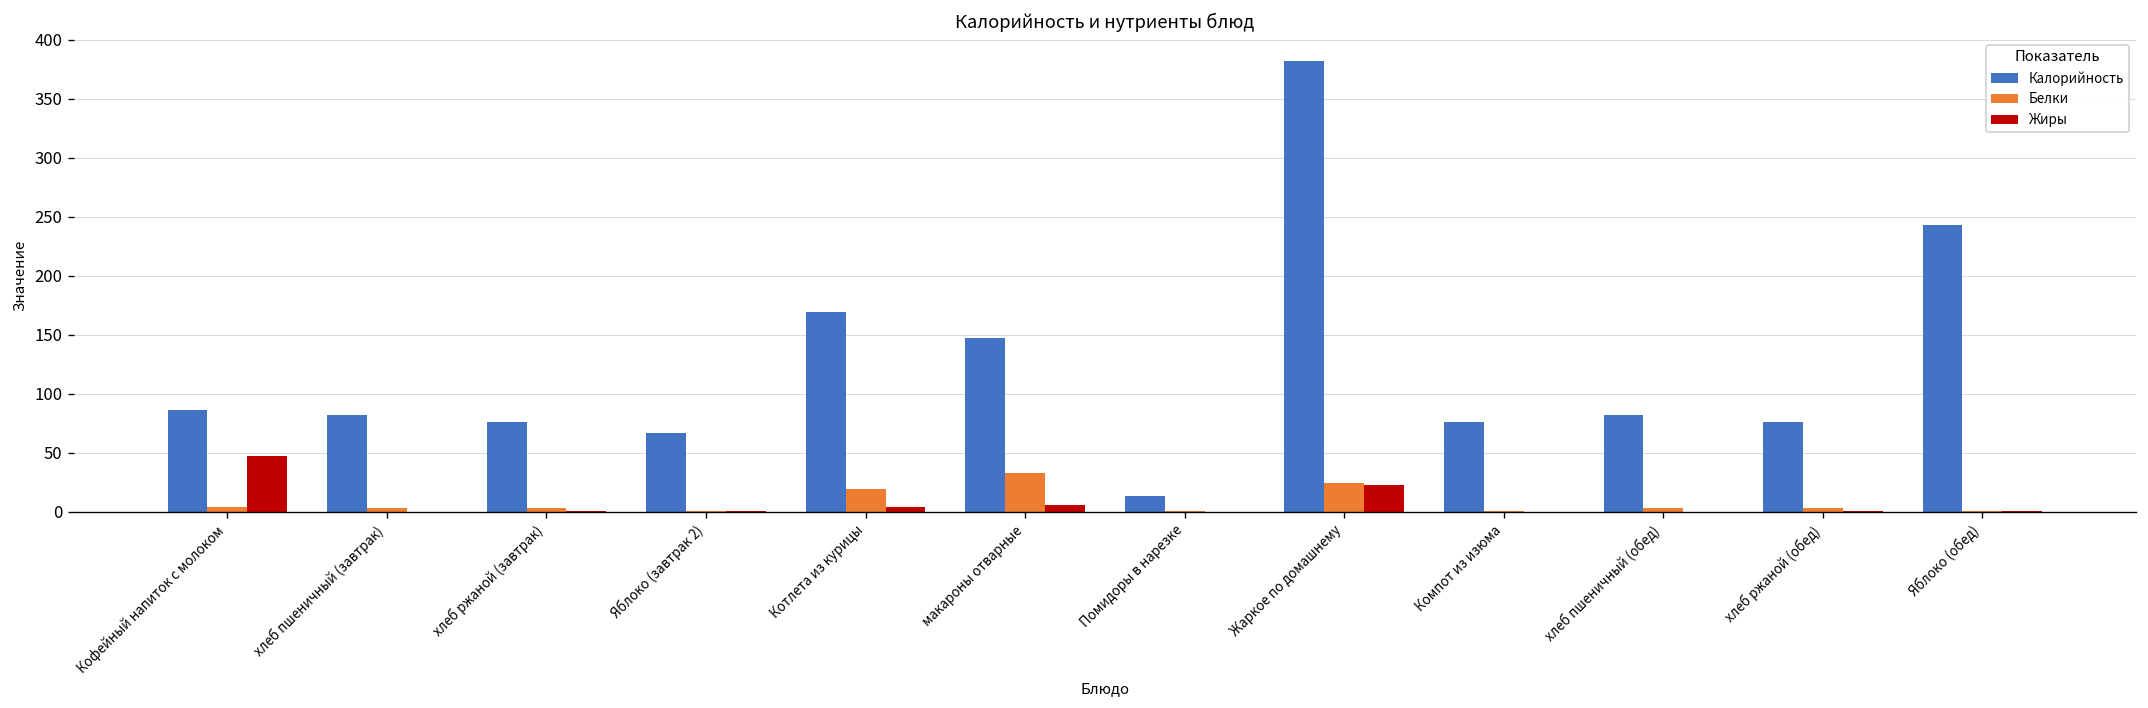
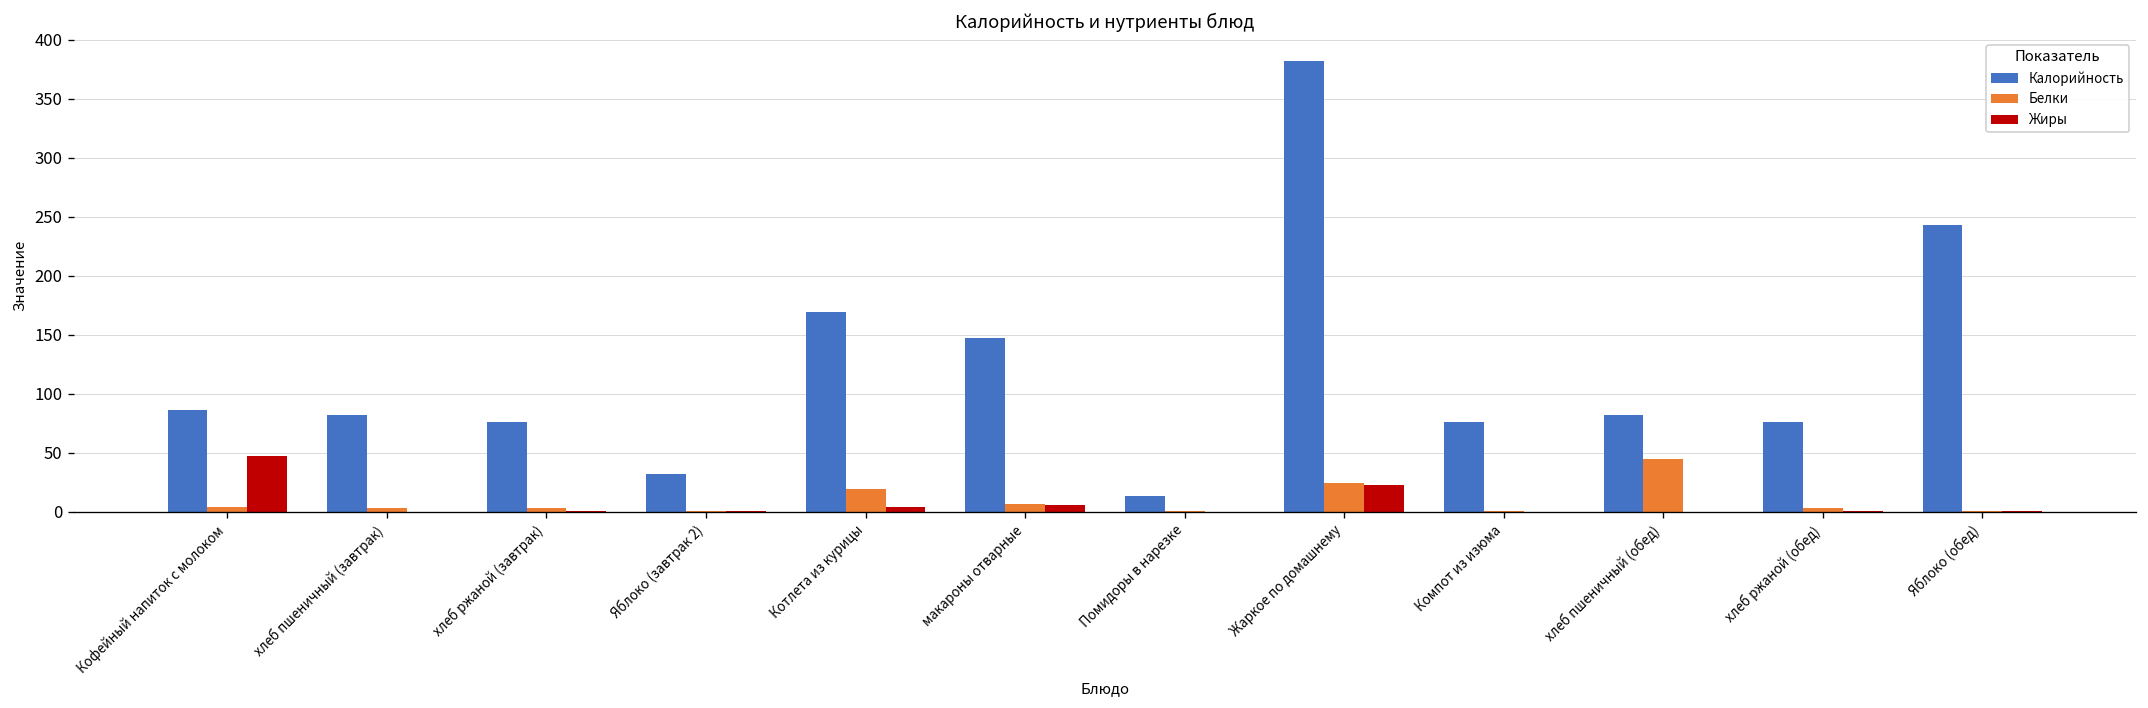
Калорийность, Яблоко (завтрак 2): 70 -> 30
Белки, макароны отварные: 30 -> 10
Белки, хлеб пшеничный (обед): 0 -> 50
